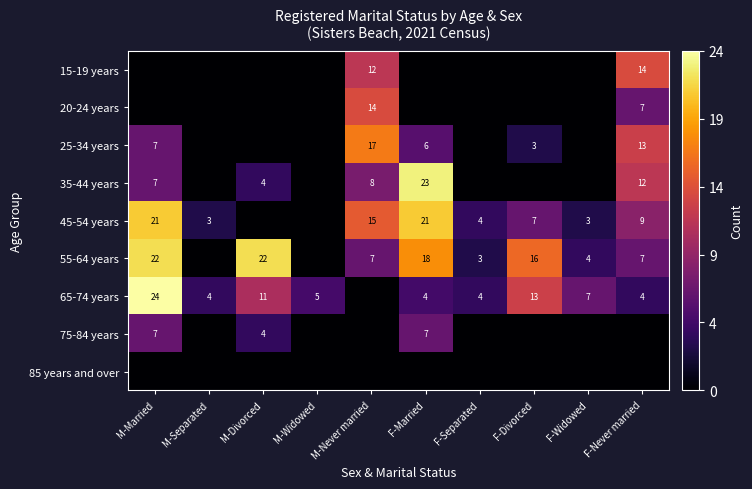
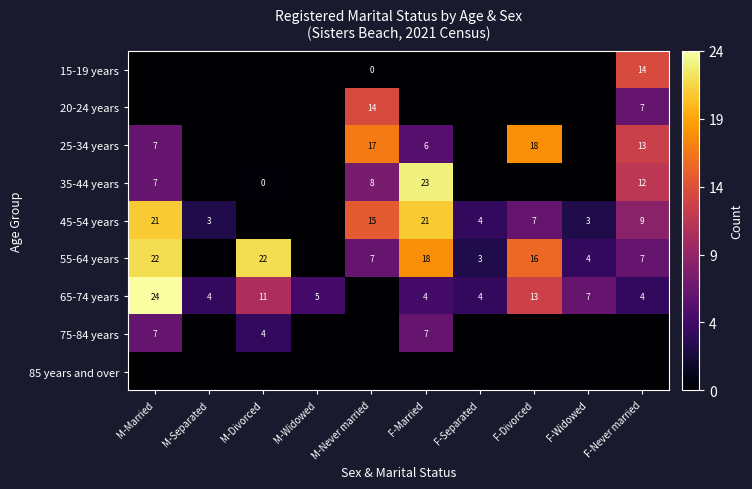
15-19 years, M-Never married: 12 -> 0
25-34 years, F-Divorced: 3 -> 18
35-44 years, M-Divorced: 4 -> 0
